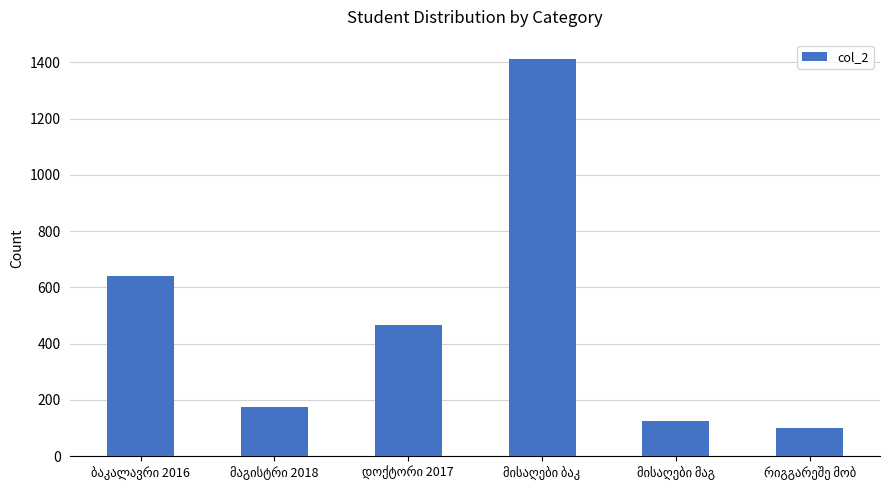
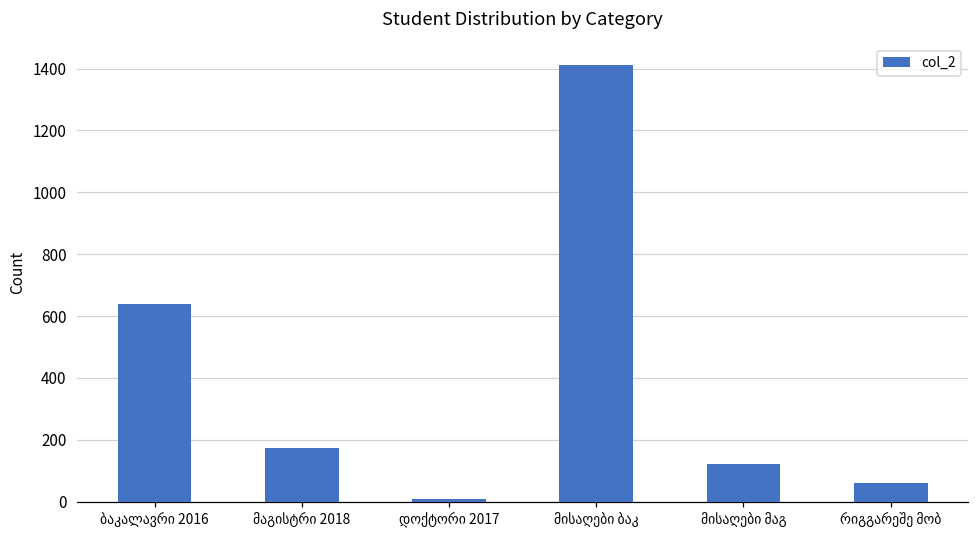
დოქტორი 2017: 470 -> 10
რიგგარეშე მობ: 100 -> 60
